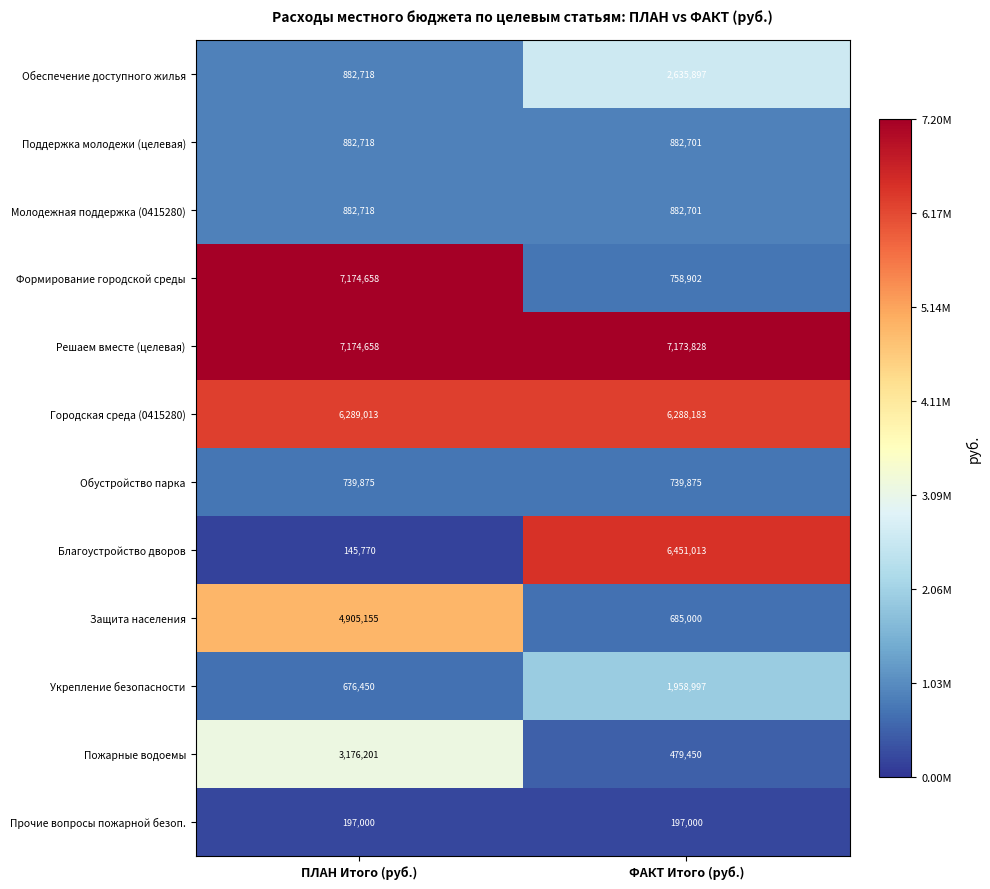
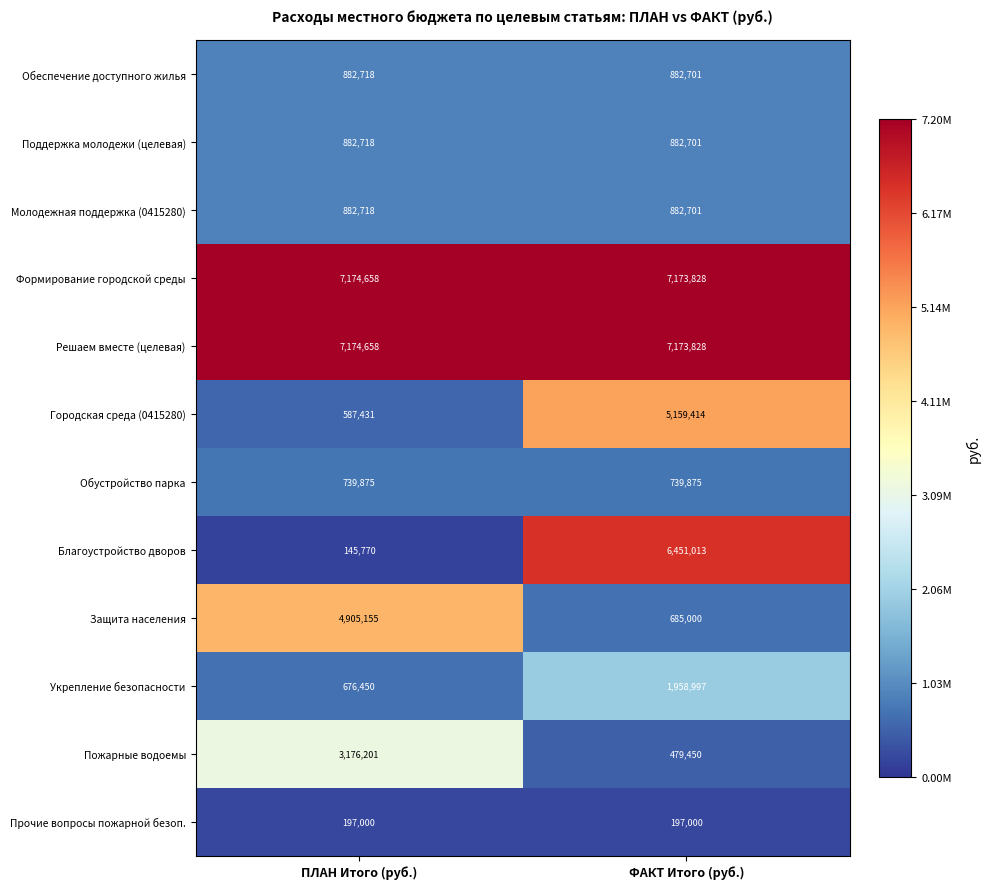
Обеспечение доступного жилья, ФАКТ Итого (руб.): 2,635,897 -> 882,701
Формирование городской среды, ФАКТ Итого (руб.): 758,902 -> 7,173,828
Городская среда (0415280), ПЛАН Итого (руб.): 6,289,013 -> 587,431
Городская среда (0415280), ФАКТ Итого (руб.): 6,288,183 -> 5,159,414
